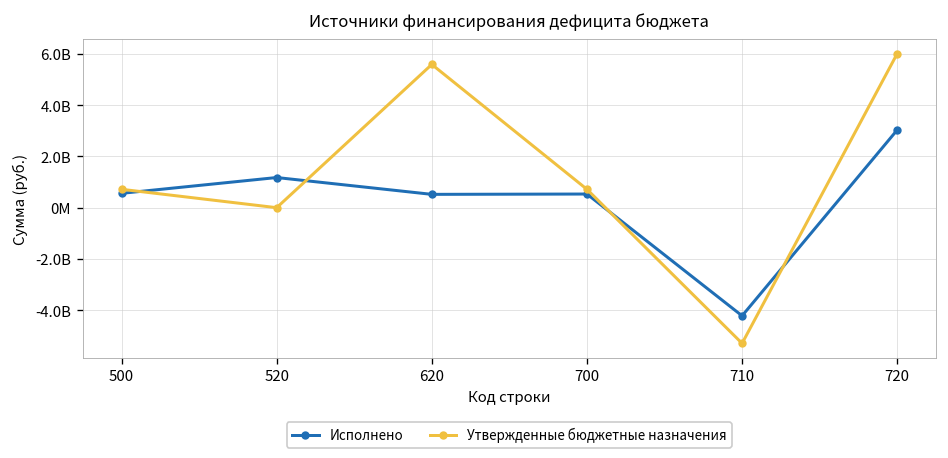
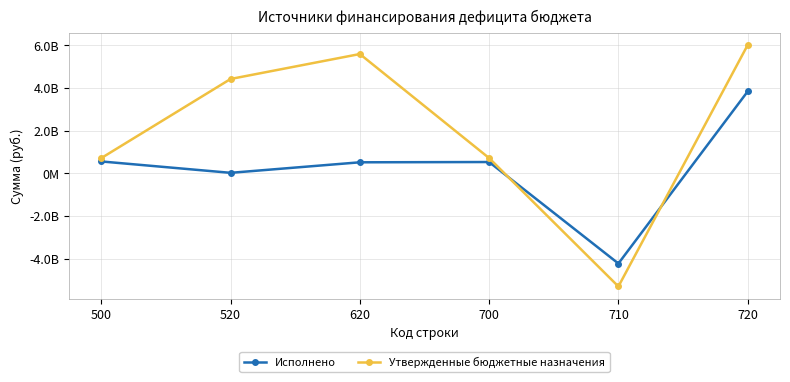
Исполнено, 520: 1200000000 -> 0
Утвержденные бюджетные назначения, 520: 0 -> 4400000000
Исполнено, 720: 3000000000 -> 3800000000
